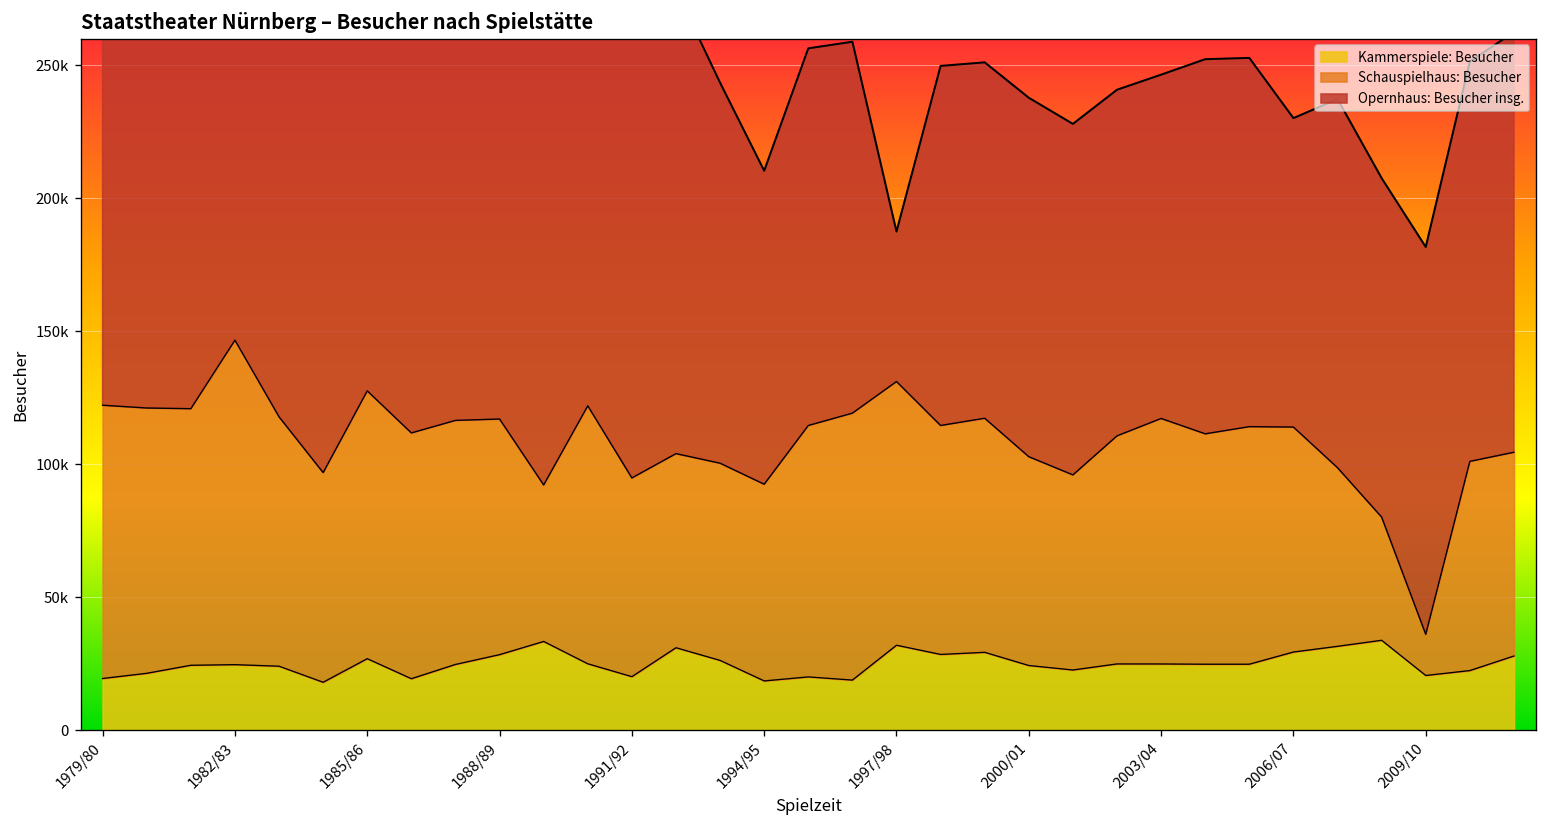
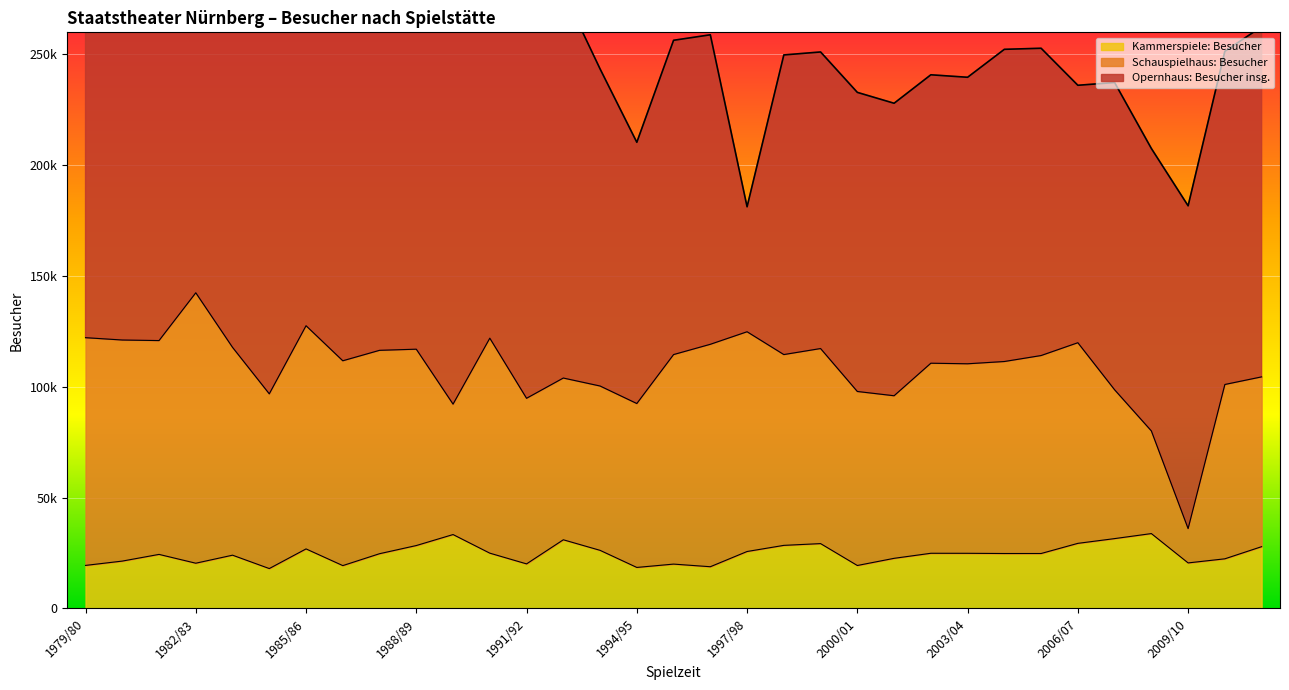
Kammerspiele: Besucher, 1982/83: 25000 -> 20000
Kammerspiele: Besucher, 1997/98: 32000 -> 26000
Kammerspiele: Besucher, 2000/01: 24000 -> 19000
Schauspielhaus: Besucher, 2003/04: 92000 -> 86000
Schauspielhaus: Besucher, 2006/07: 85000 -> 91000
